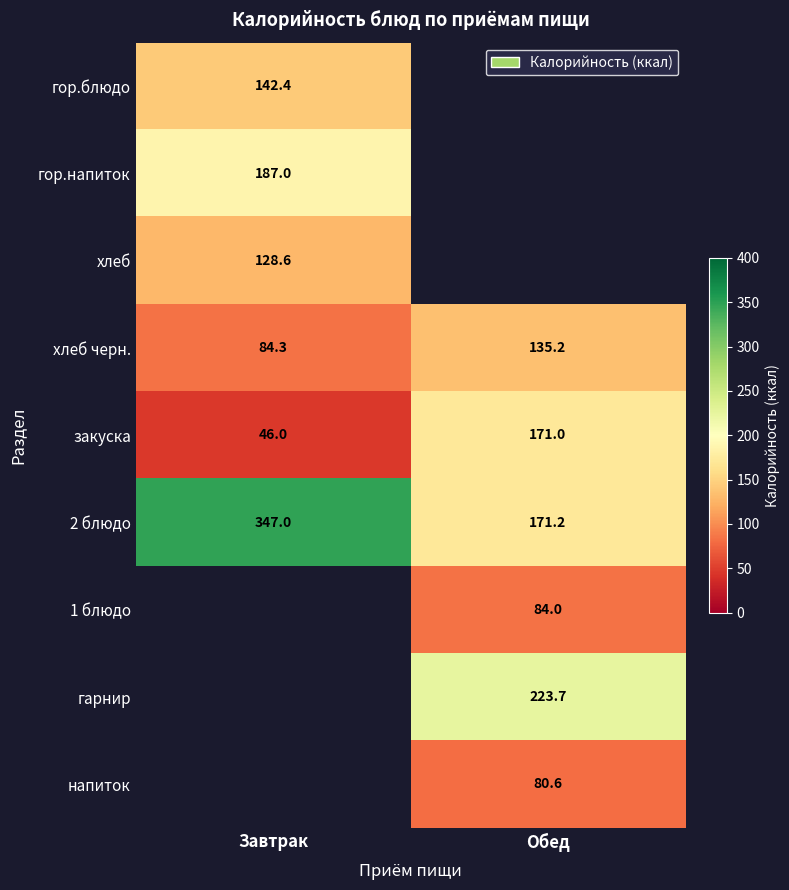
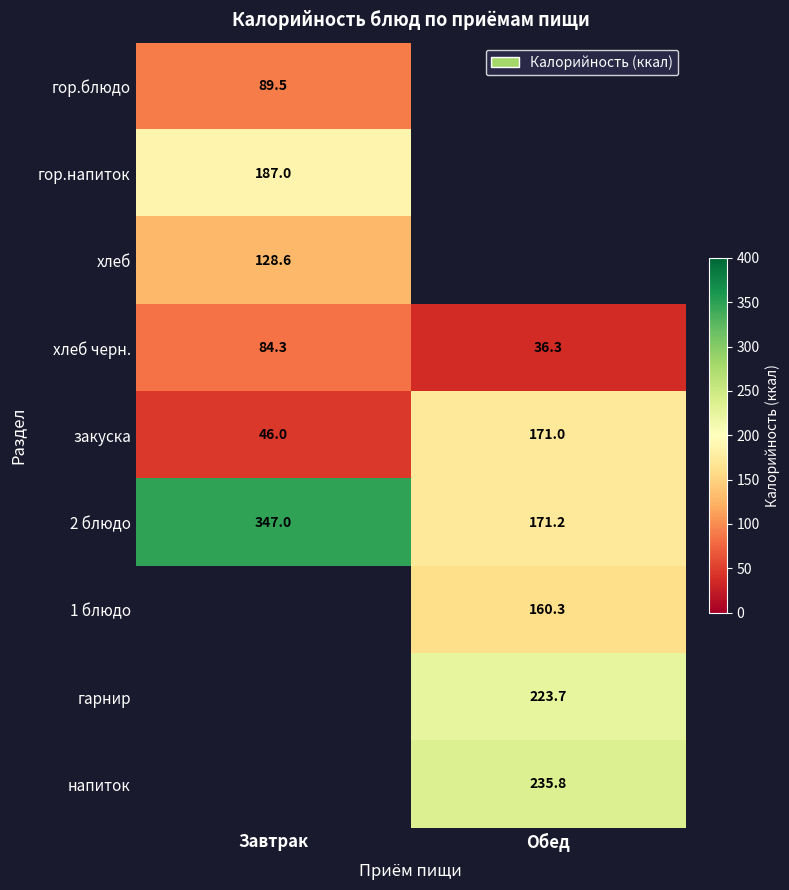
гор.блюдо, Завтрак: 142.4 -> 89.5
хлеб черн., Обед: 135.2 -> 36.3
1 блюдо, Обед: 84.0 -> 160.3
напиток, Обед: 80.6 -> 235.8
